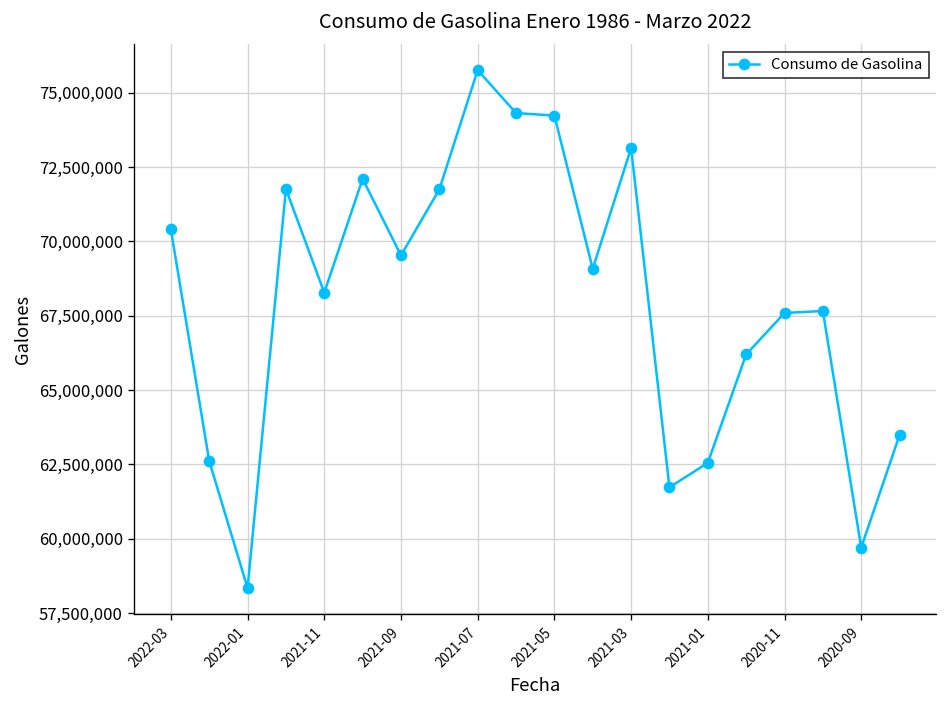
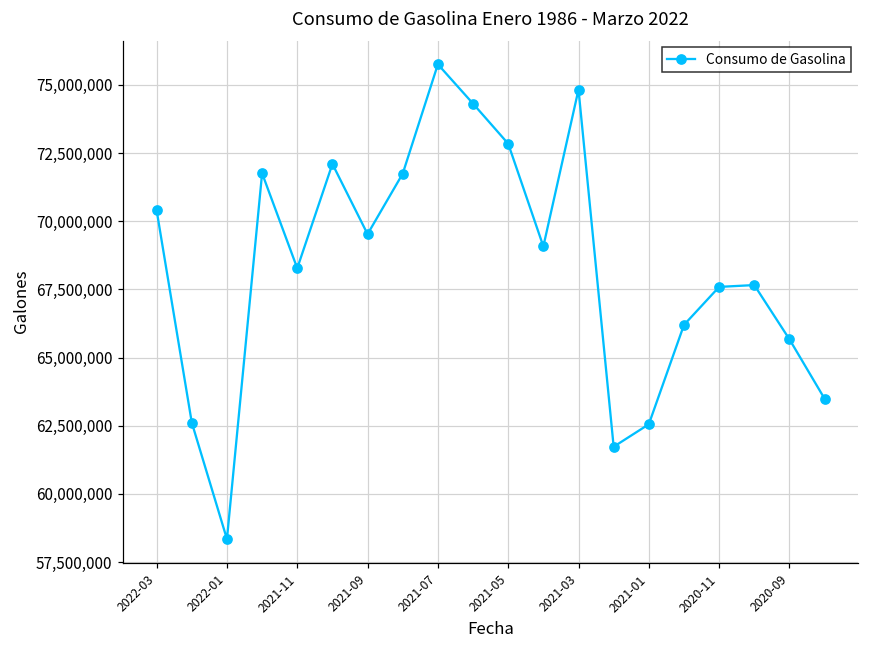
2021-05: 74,200,000 -> 72,800,000
2021-03: 73,100,000 -> 74,800,000
2020-09: 59,700,000 -> 65,700,000
